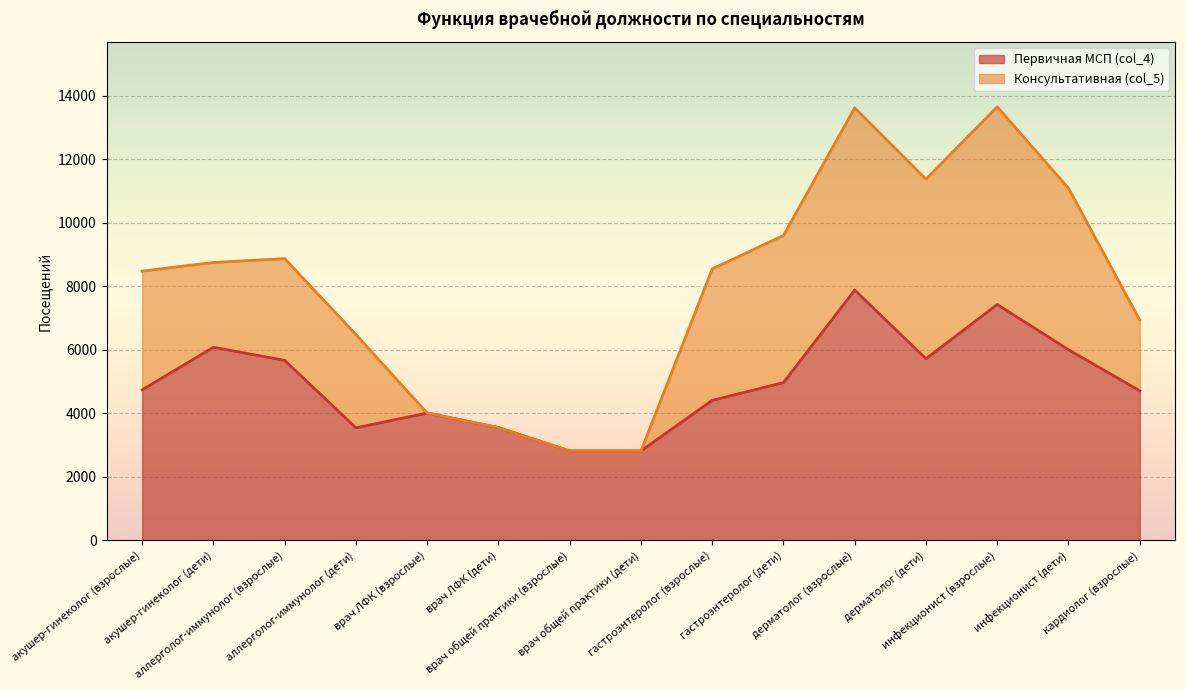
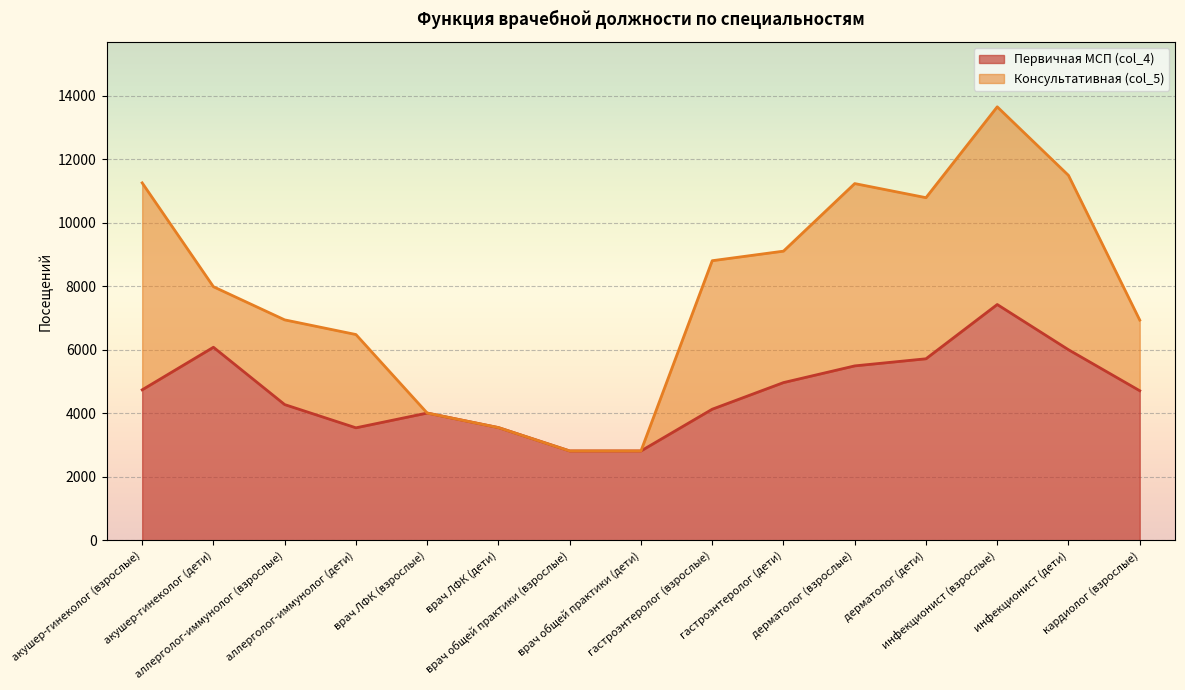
Консультативная (col_5), акушер-гинеколог (взрослые): 3700 -> 6500
Консультативная (col_5), акушер-гинеколог (дети): 2700 -> 1900
Первичная МСП (col_4), аллерголог-иммунолог (взрослые): 5700 -> 4300
Консультативная (col_5), аллерголог-иммунолог (взрослые): 3200 -> 2700
Первичная МСП (col_4), гастроэнтеролог (взрослые): 4400 -> 4100
Консультативная (col_5), гастроэнтеролог (взрослые): 4100 -> 4700
Консультативная (col_5), гастроэнтеролог (дети): 4600 -> 4100
Первичная МСП (col_4), дерматолог (взрослые): 7900 -> 5500
Консультативная (col_5), дерматолог (дети): 5700 -> 5100
Консультативная (col_5), инфекционист (дети): 5100 -> 5500
